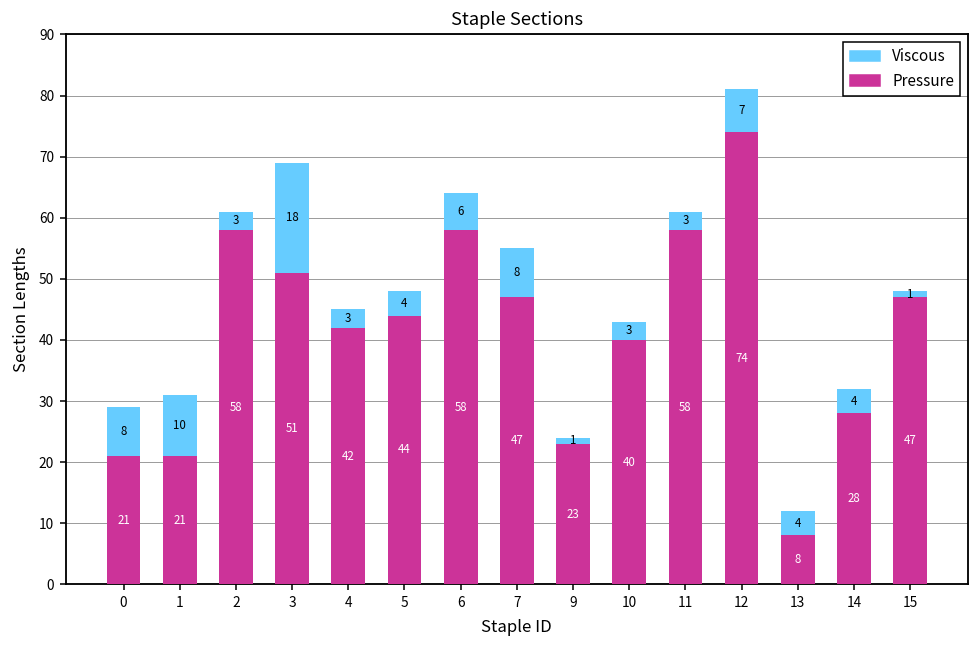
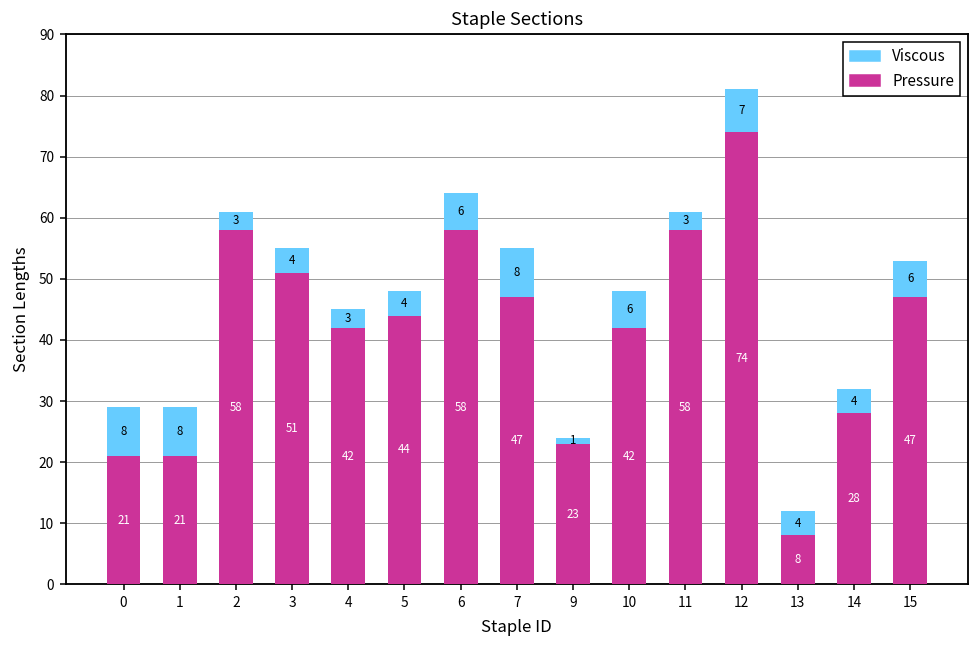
Viscous, 1: 10 -> 8
Viscous, 3: 18 -> 4
Pressure, 10: 40 -> 42
Viscous, 10: 3 -> 6
Viscous, 15: 1 -> 6
